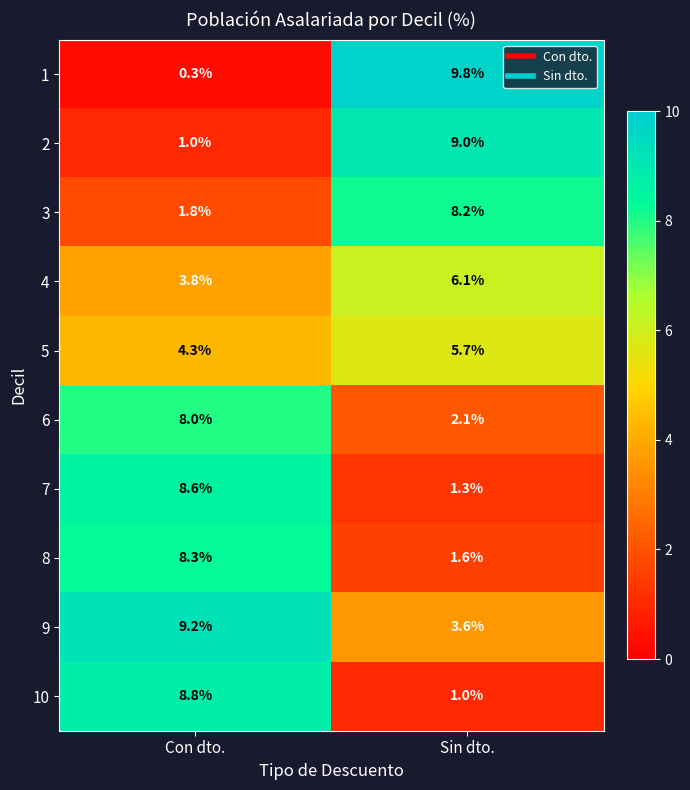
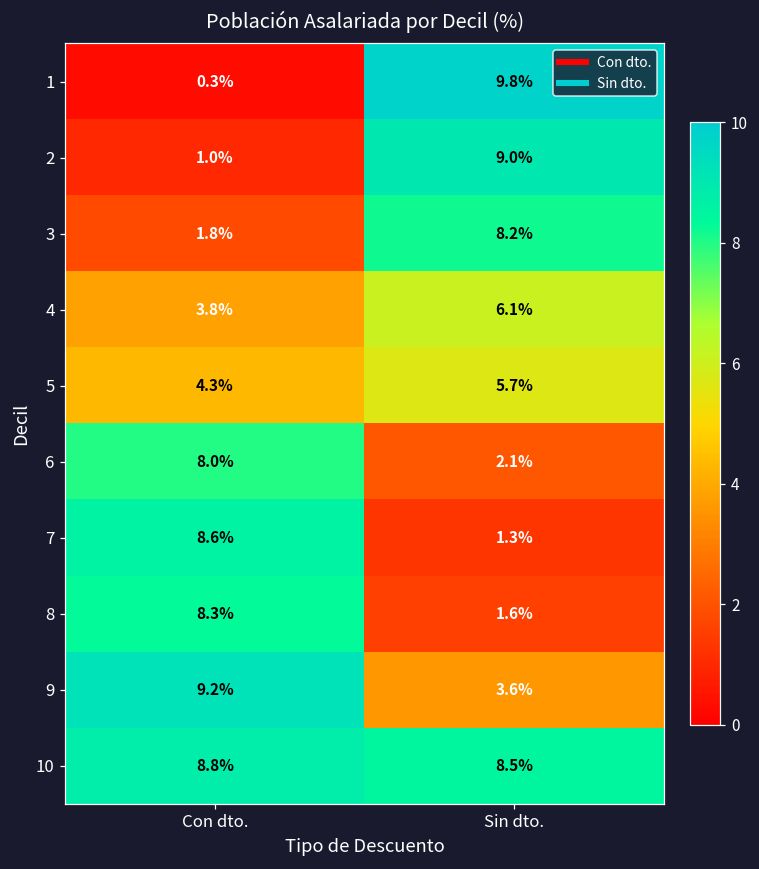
10, Sin dto.: 1.0% -> 8.5%
